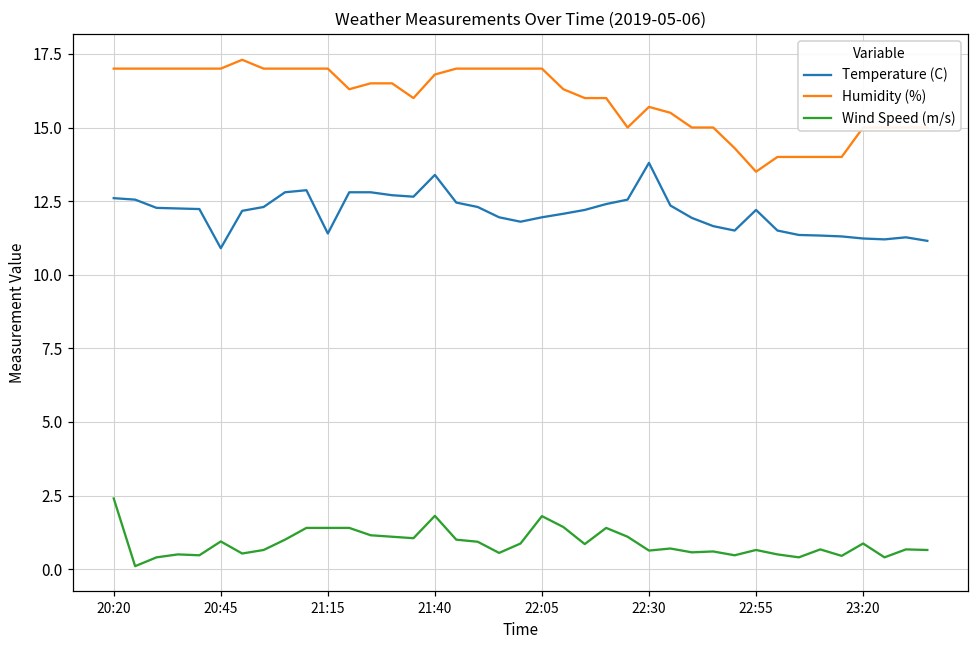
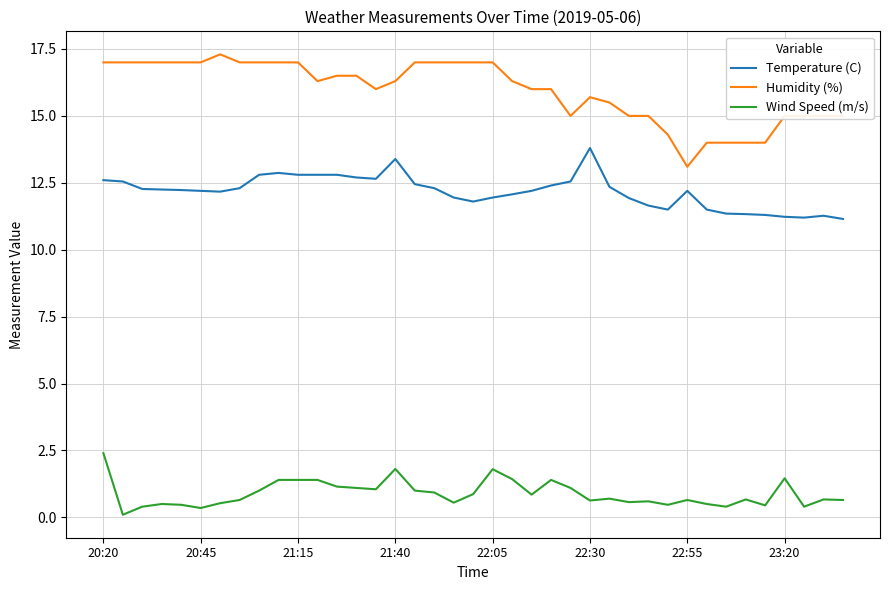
Temperature (C), 20:45: 10.9 -> 12.2
Wind Speed (m/s), 20:45: 0.9 -> 0.4
Temperature (C), 21:15: 11.4 -> 12.8
Humidity (%), 21:40: 16.8 -> 16.3
Humidity (%), 22:55: 13.5 -> 13.1
Wind Speed (m/s), 23:20: 0.9 -> 1.5
